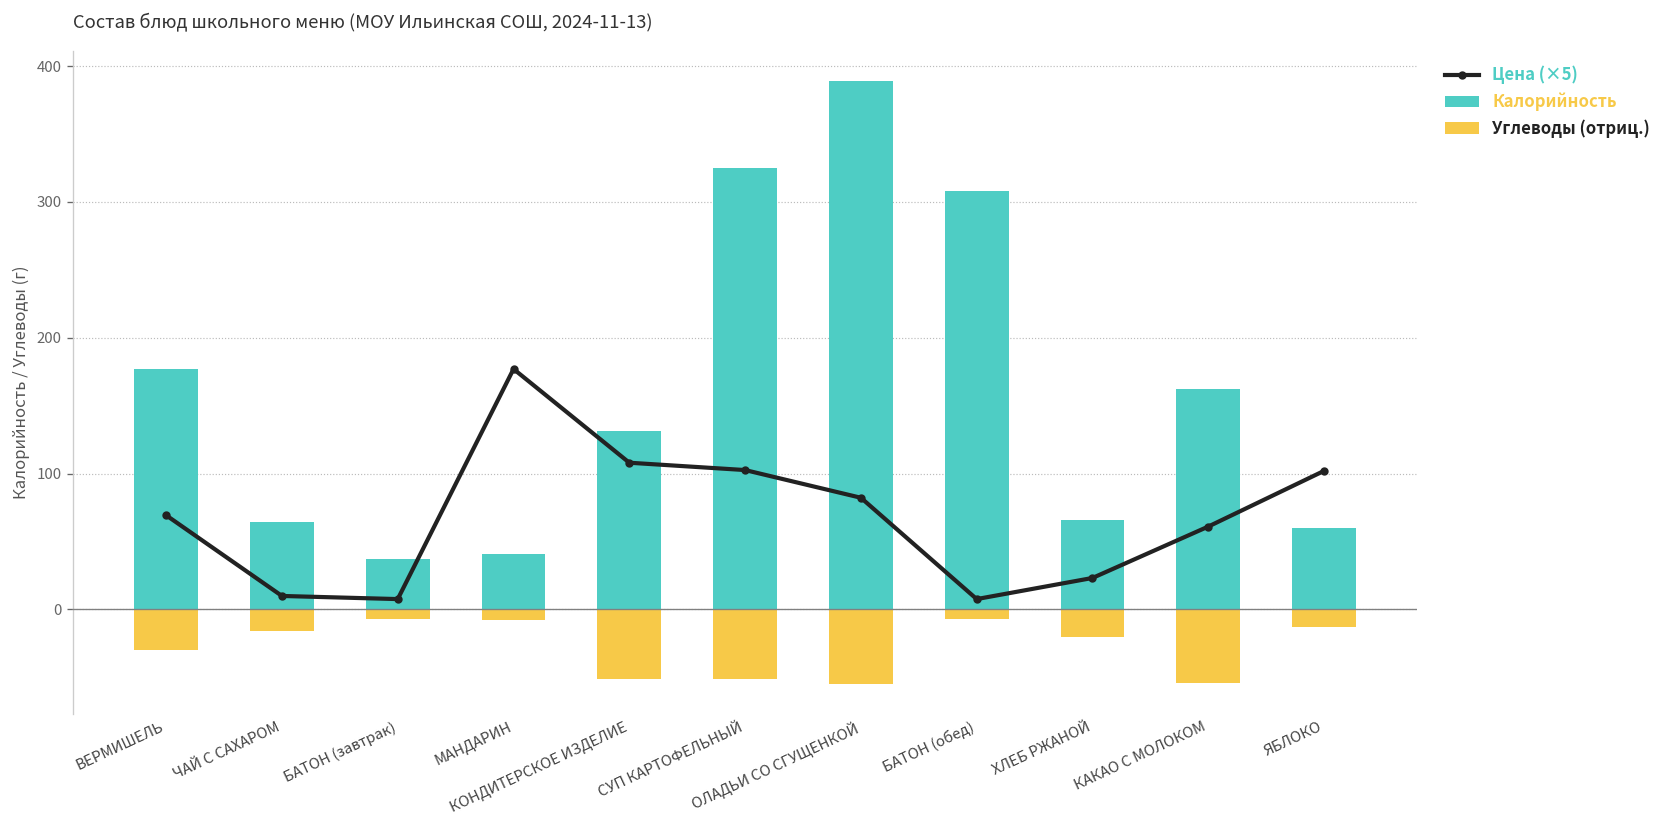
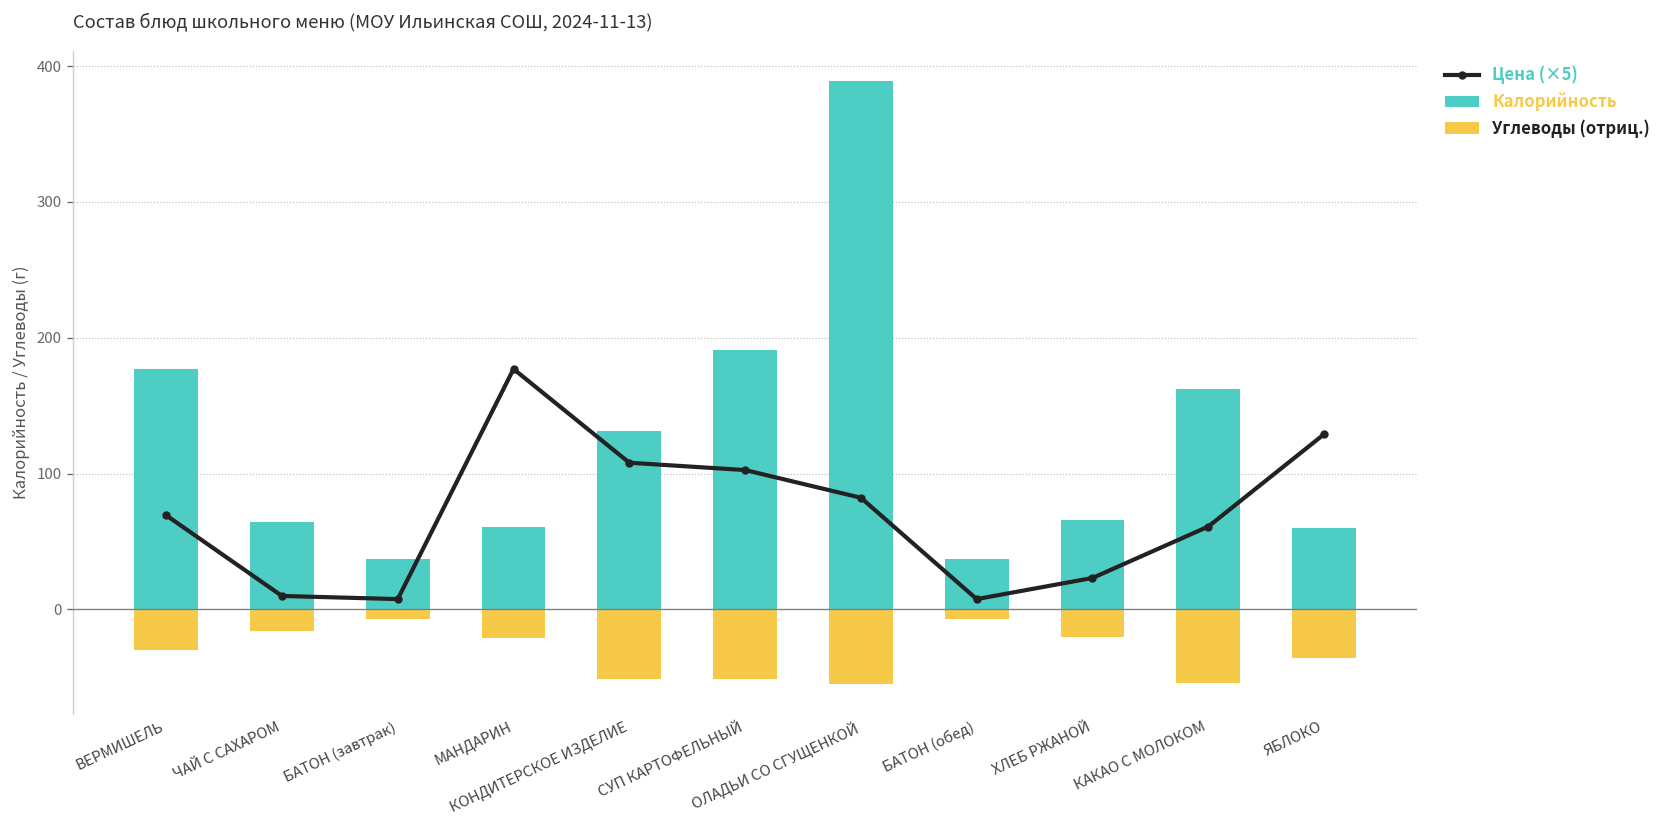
Калорийность, МАНДАРИН: 41 -> 61
Углеводы (отриц.), МАНДАРИН: -8 -> -21
Калорийность, СУП КАРТОФЕЛЬНЫЙ: 325 -> 191
Калорийность, БАТОН (обед): 308 -> 37
Цена (×5), ЯБЛОКО: 102 -> 129
Углеводы (отриц.), ЯБЛОКО: -13 -> -36
